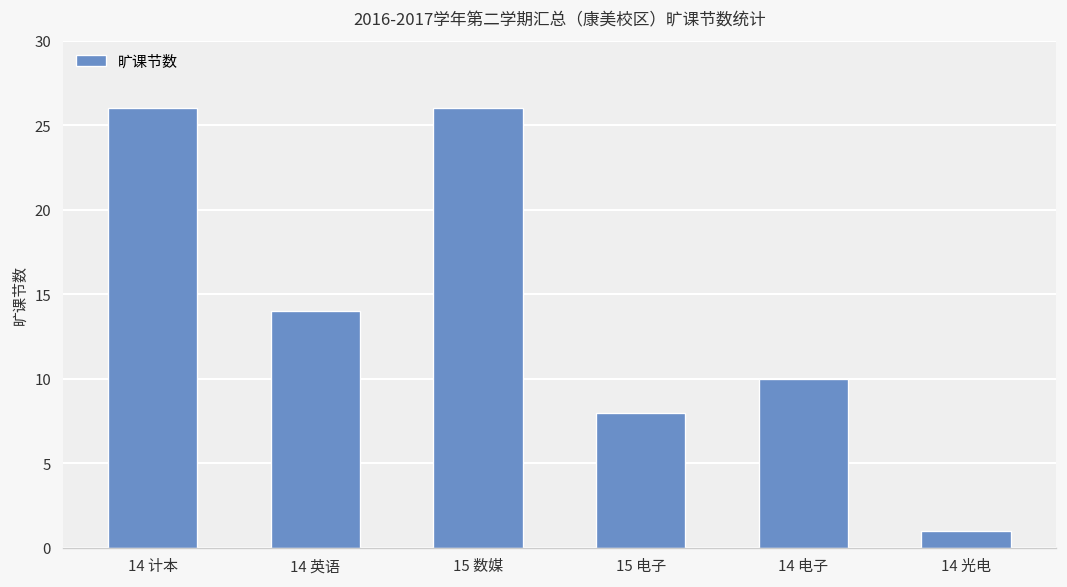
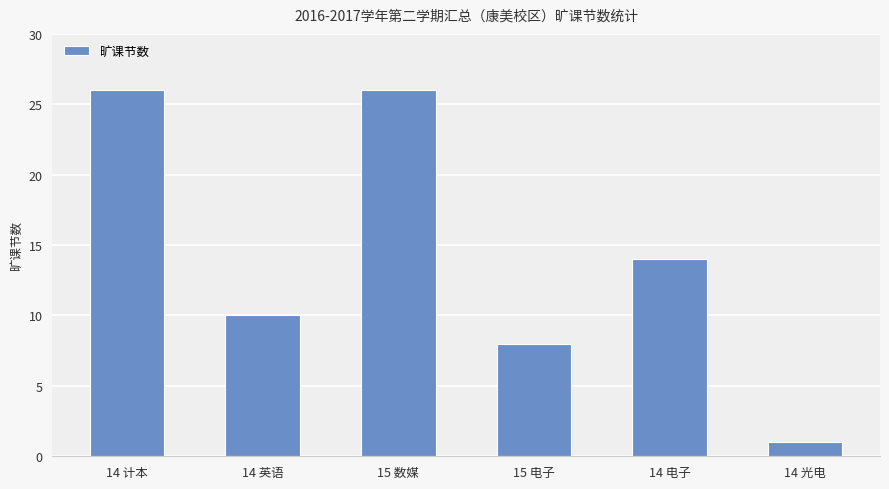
14 英语: 14 -> 10
14 电子: 10 -> 14
